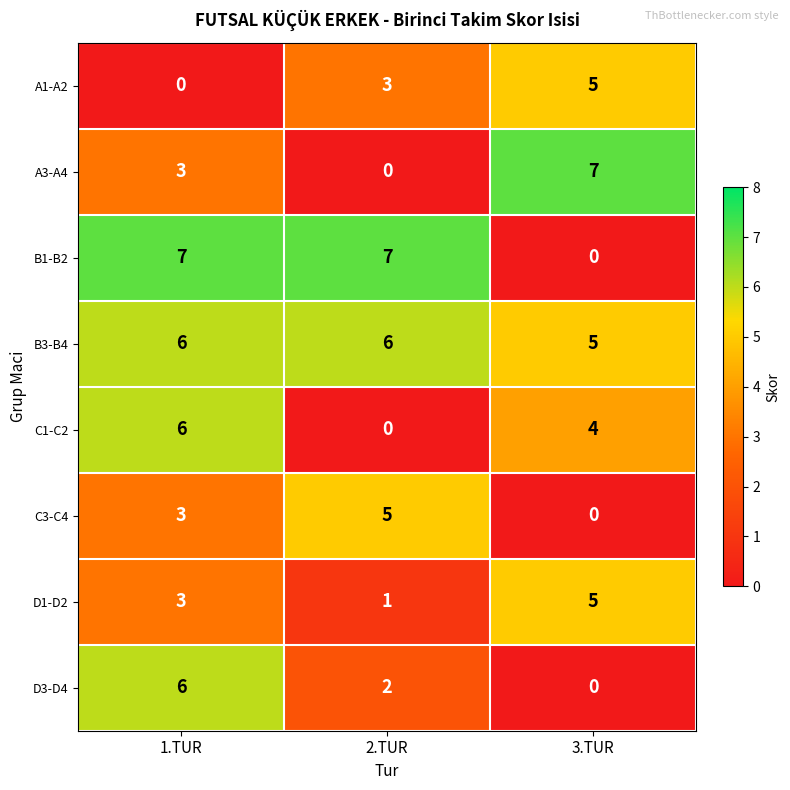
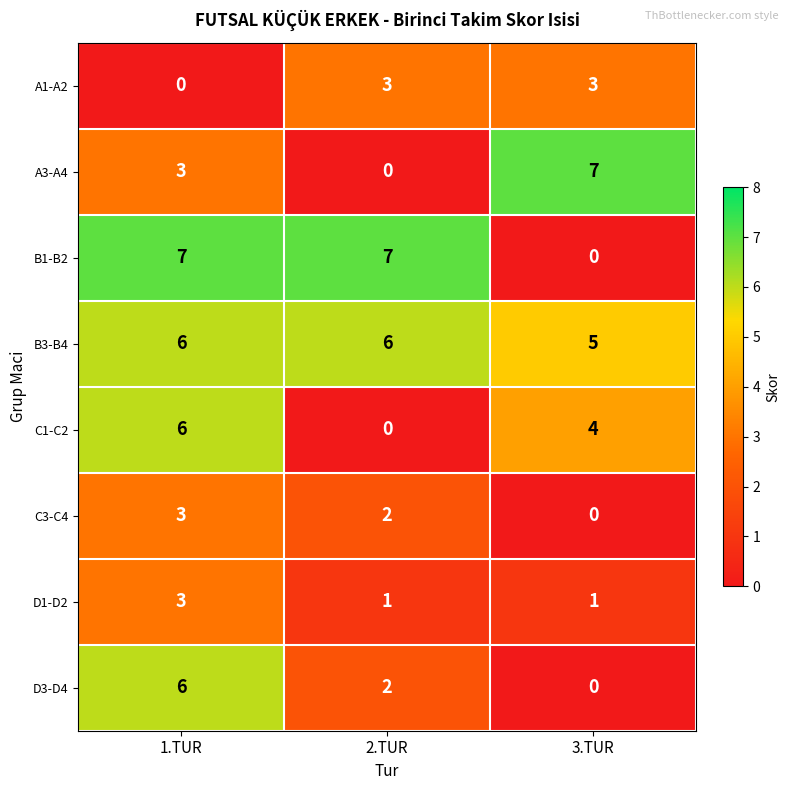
A1-A2, 3.TUR: 5 -> 3
C3-C4, 2.TUR: 5 -> 2
D1-D2, 3.TUR: 5 -> 1
